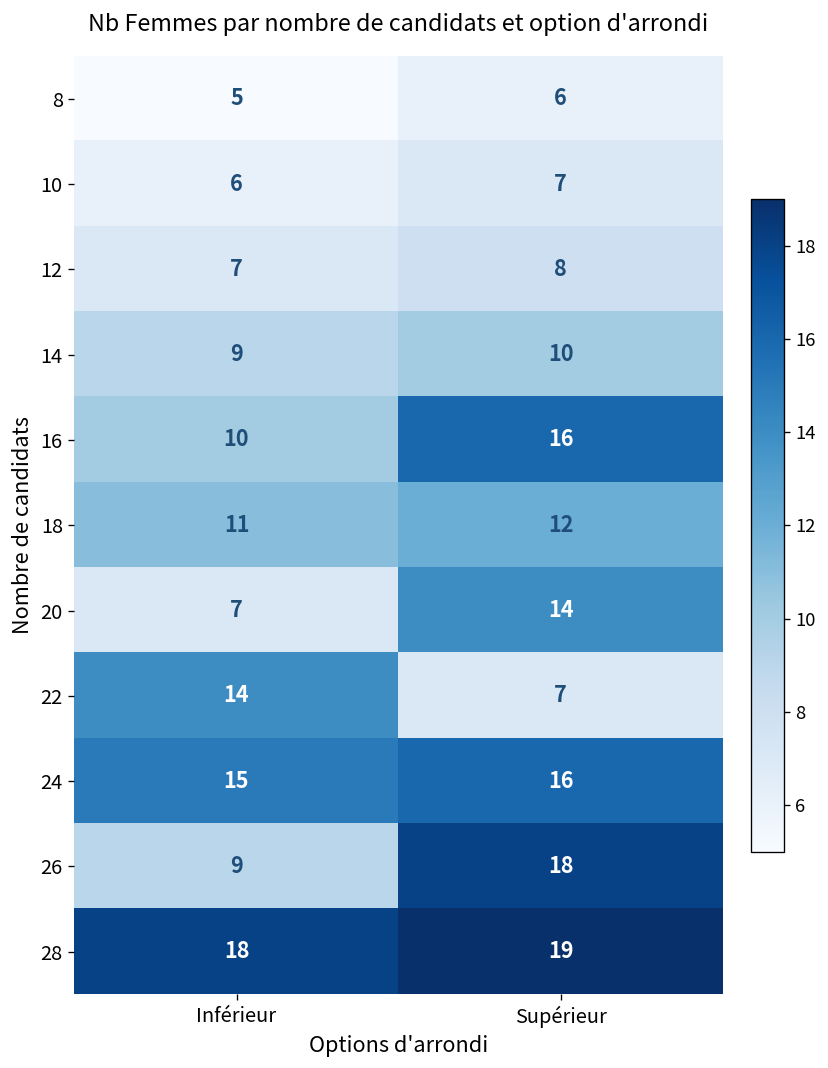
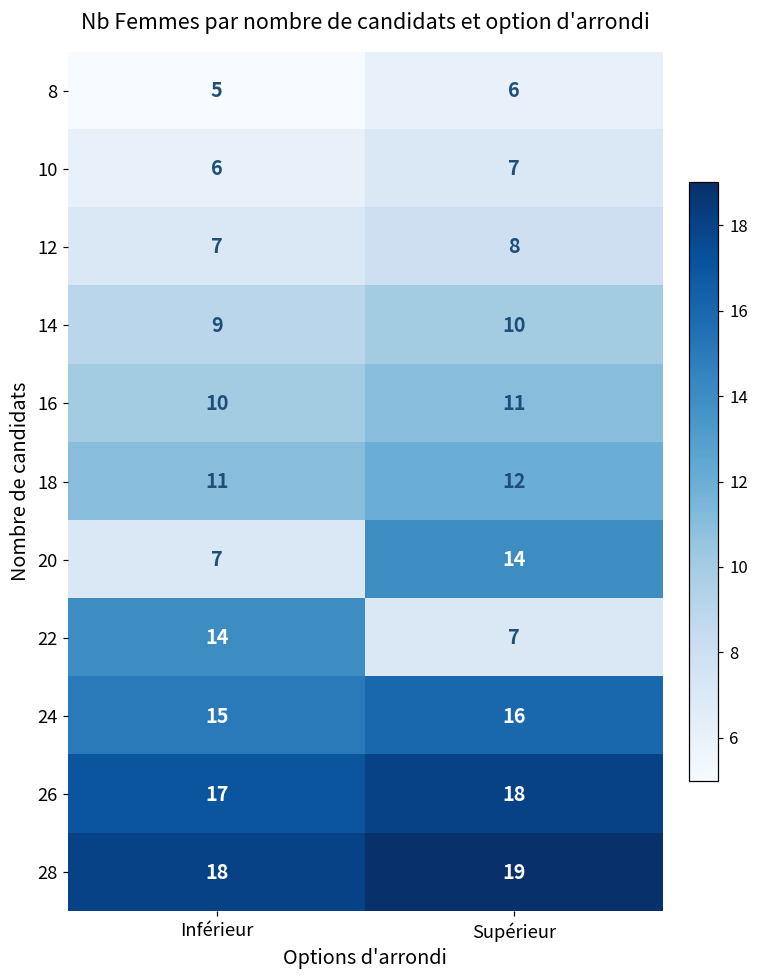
16, Supérieur: 16 -> 11
26, Inférieur: 9 -> 17
